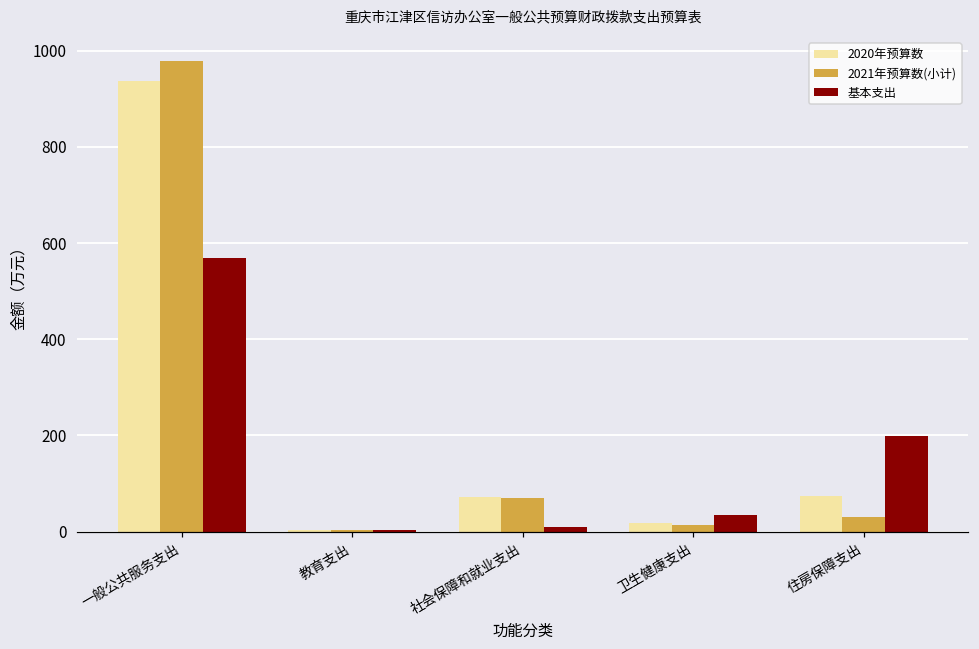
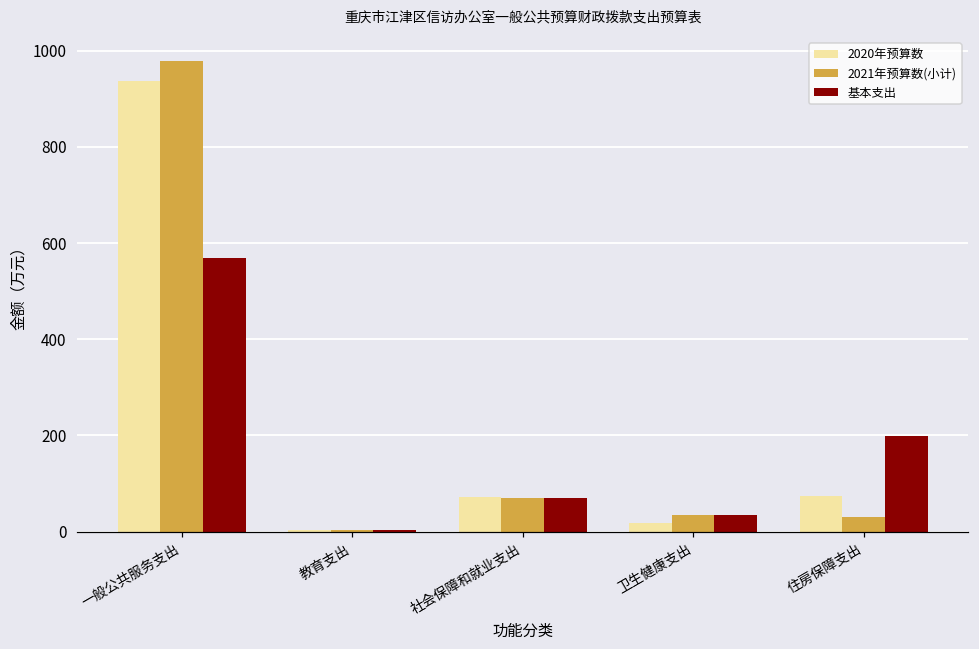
基本支出, 社会保障和就业支出: 10 -> 70
2021年预算数(小计), 卫生健康支出: 10 -> 30
